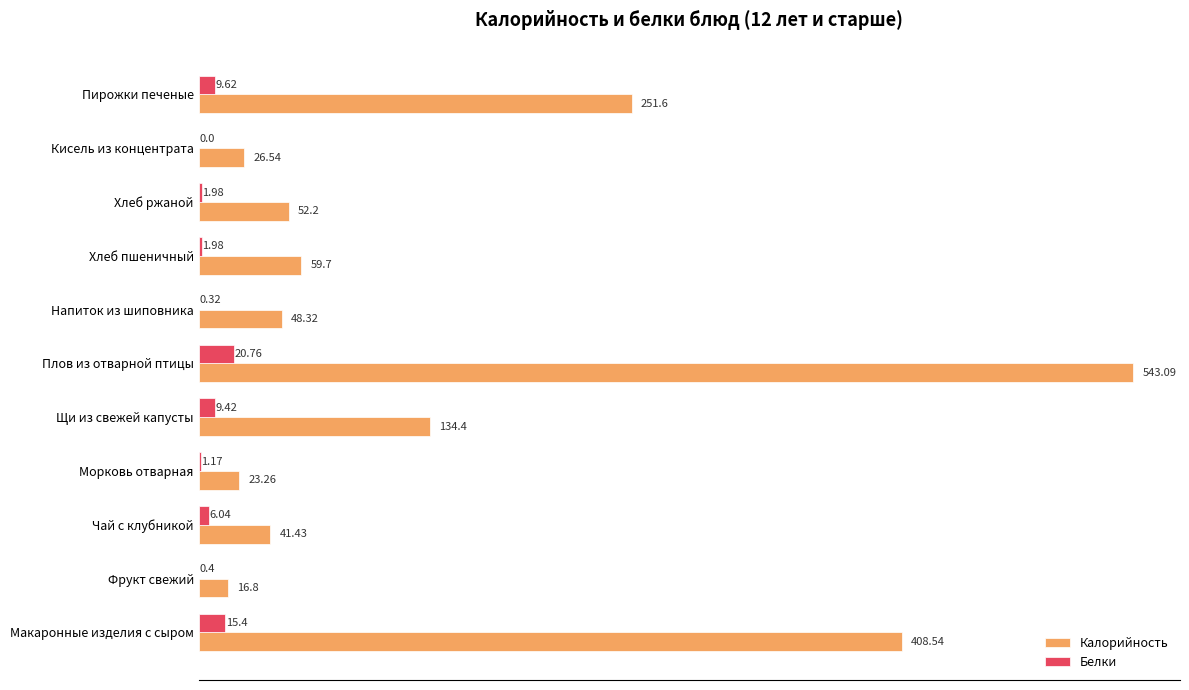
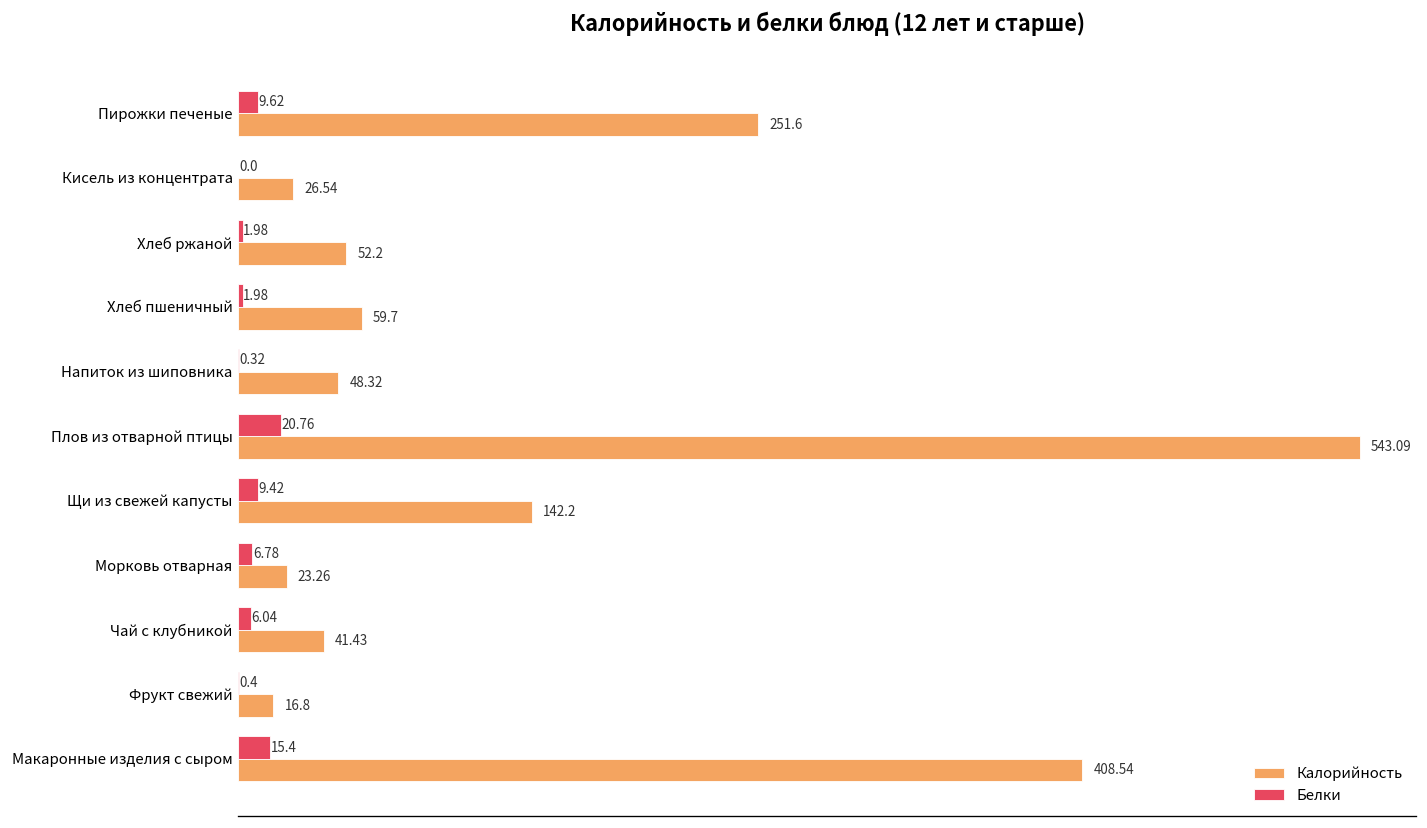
Калорийность, Щи из свежей капусты: 134.4 -> 142.2
Белки, Морковь отварная: 1.17 -> 6.78
